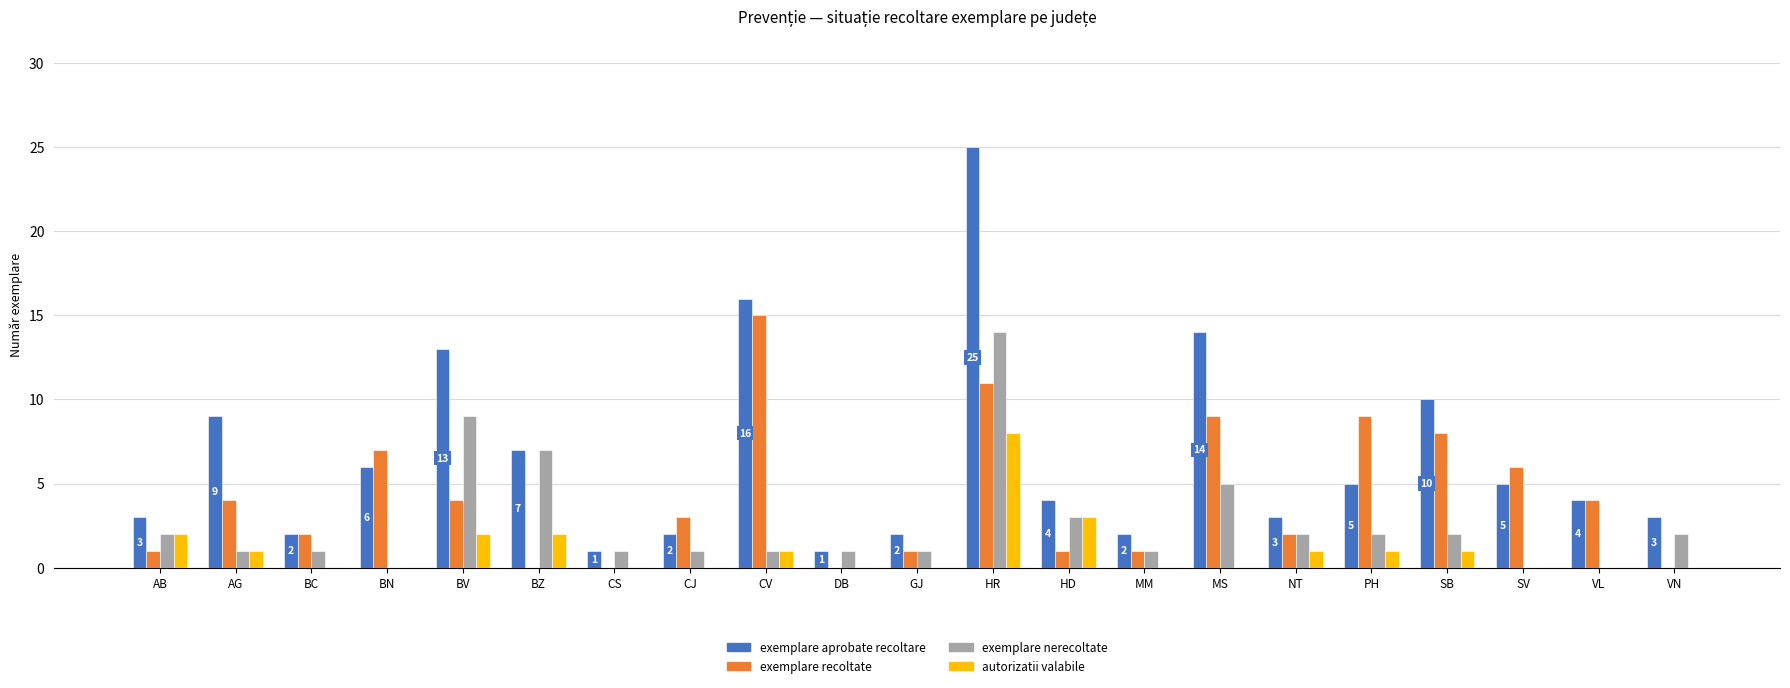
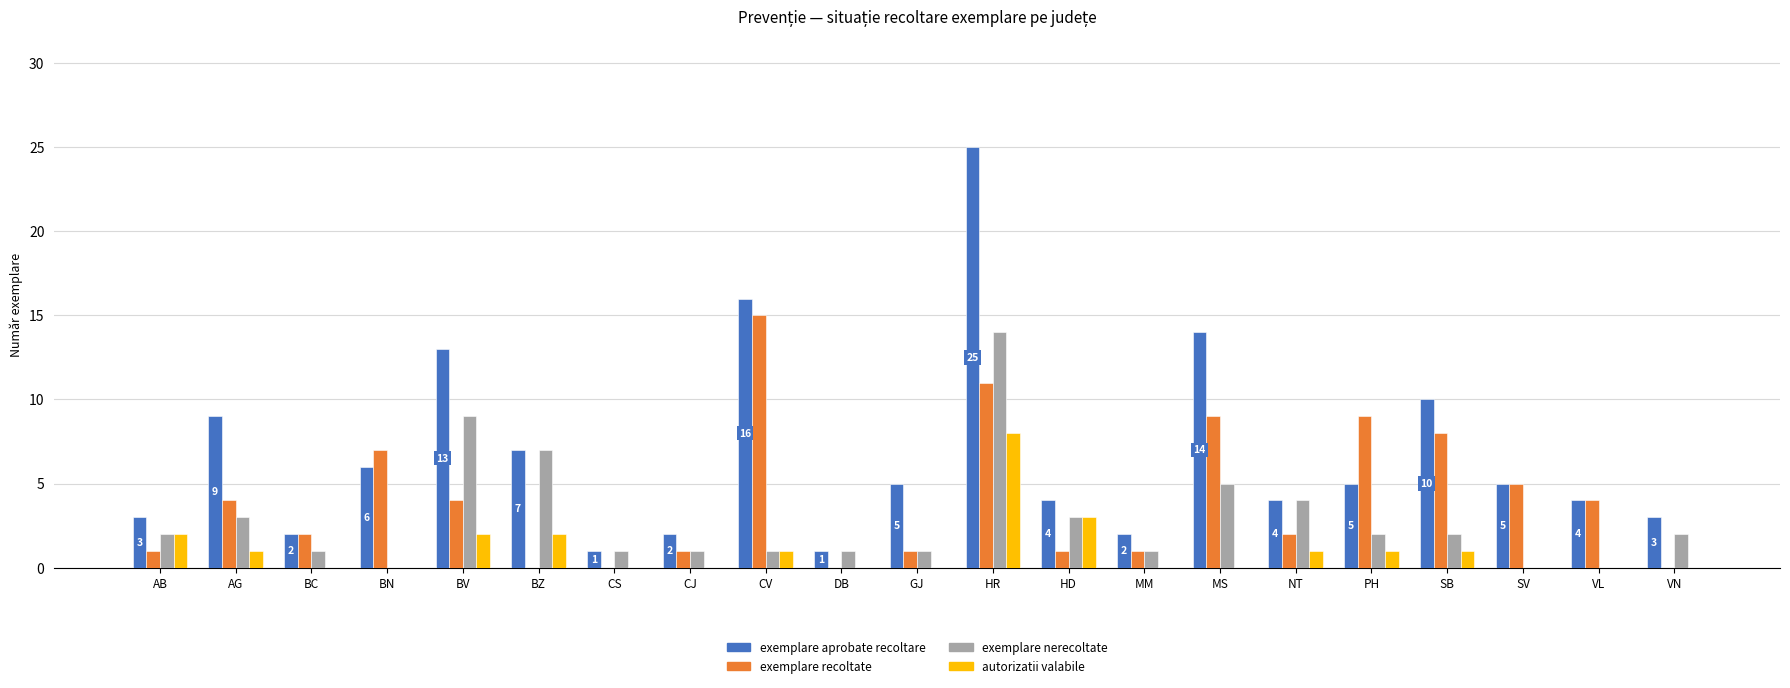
exemplare nerecoltate, AG: 1 -> 3
exemplare recoltate, CJ: 3 -> 1
exemplare aprobate recoltare, GJ: 2 -> 5
exemplare aprobate recoltare, NT: 3 -> 4
exemplare nerecoltate, NT: 2 -> 4
exemplare recoltate, SV: 6 -> 5
